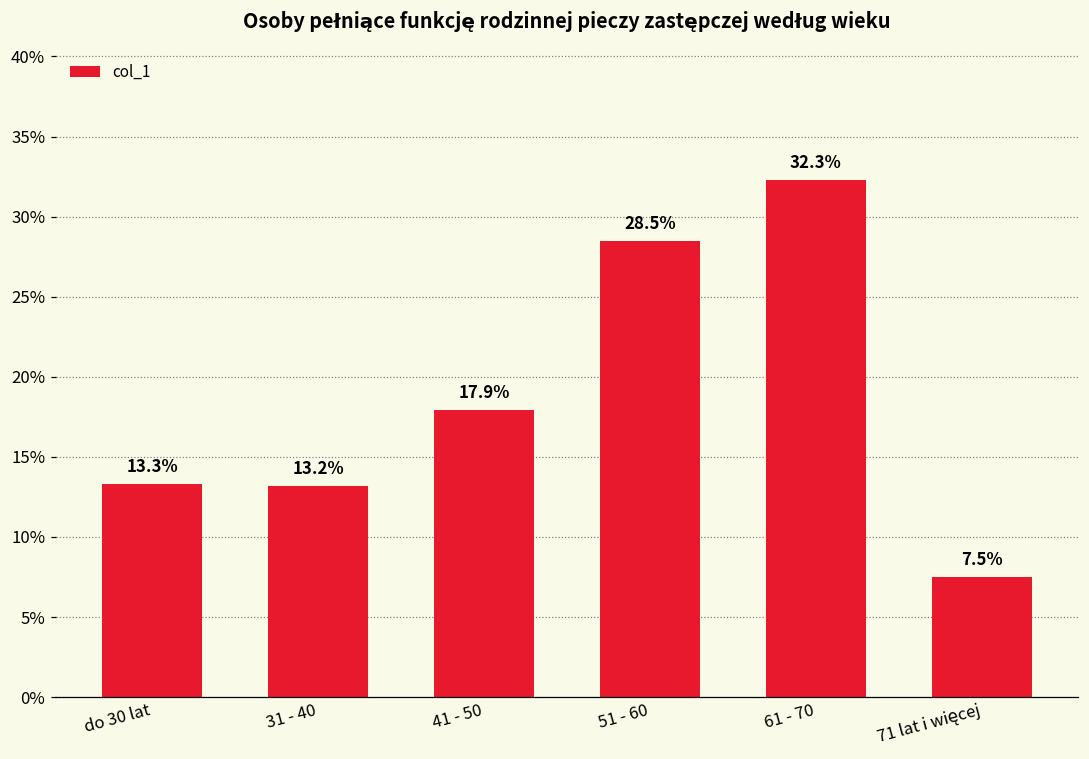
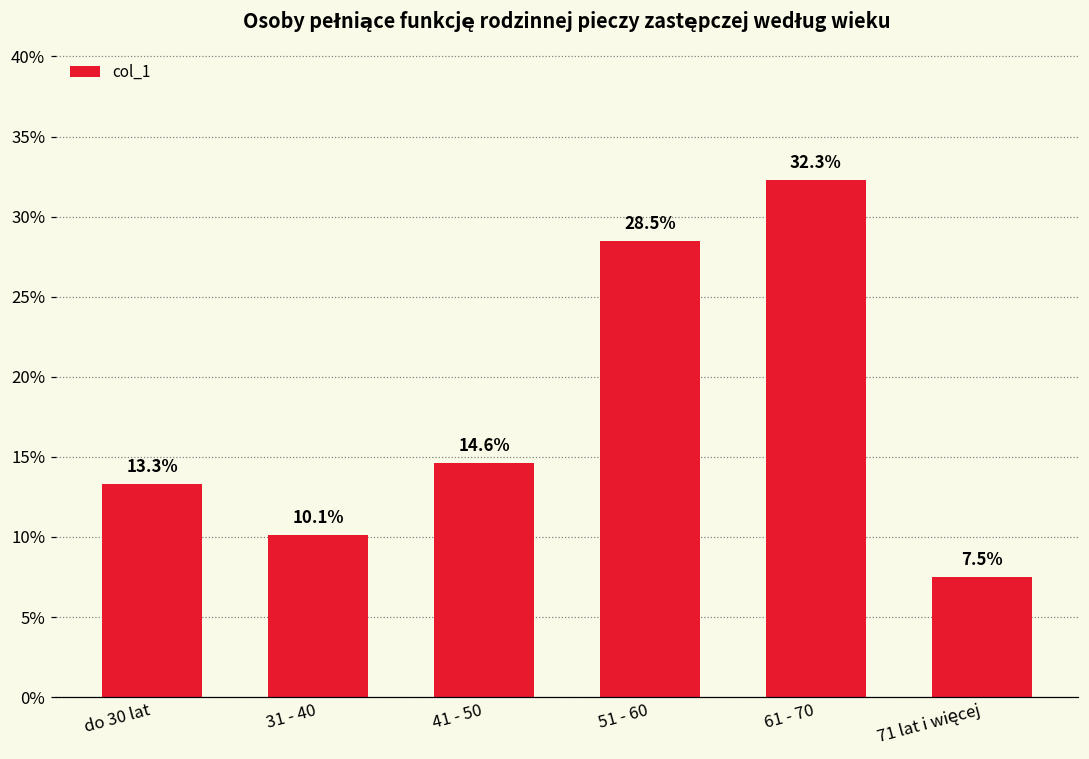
31 - 40: 13.2% -> 10.1%
41 - 50: 17.9% -> 14.6%
